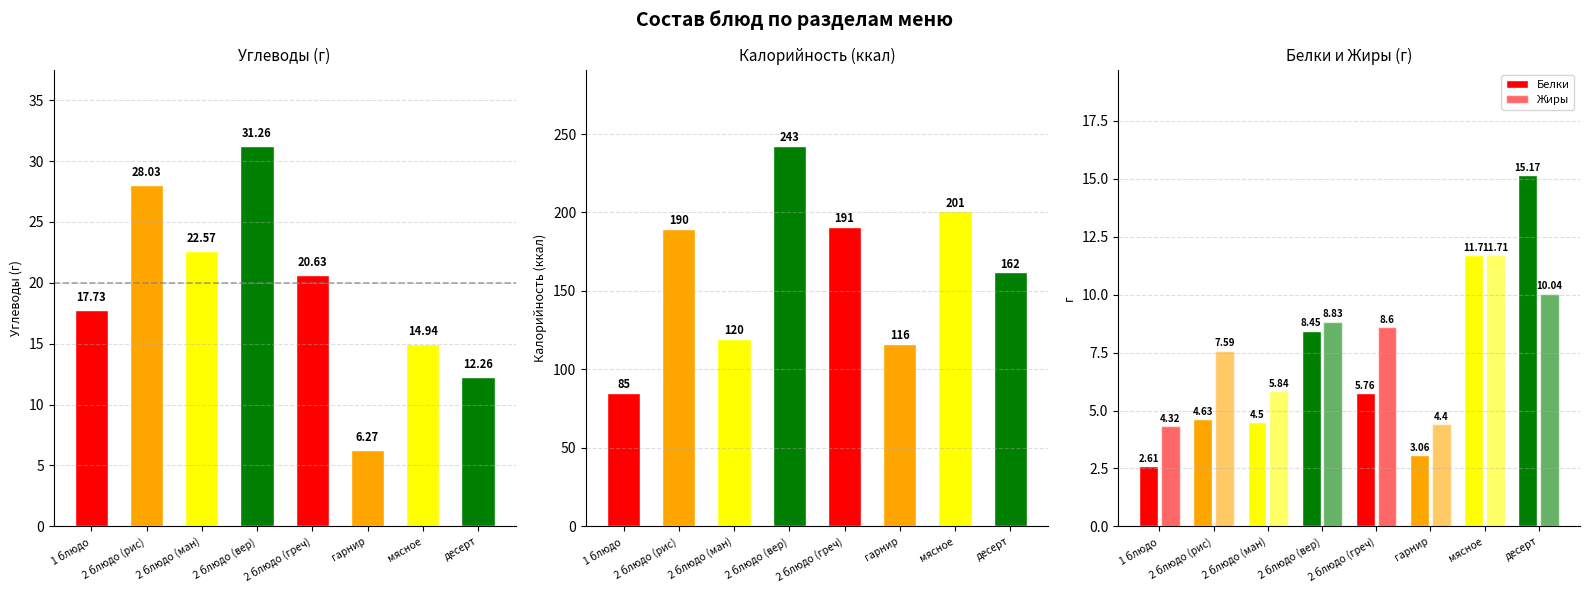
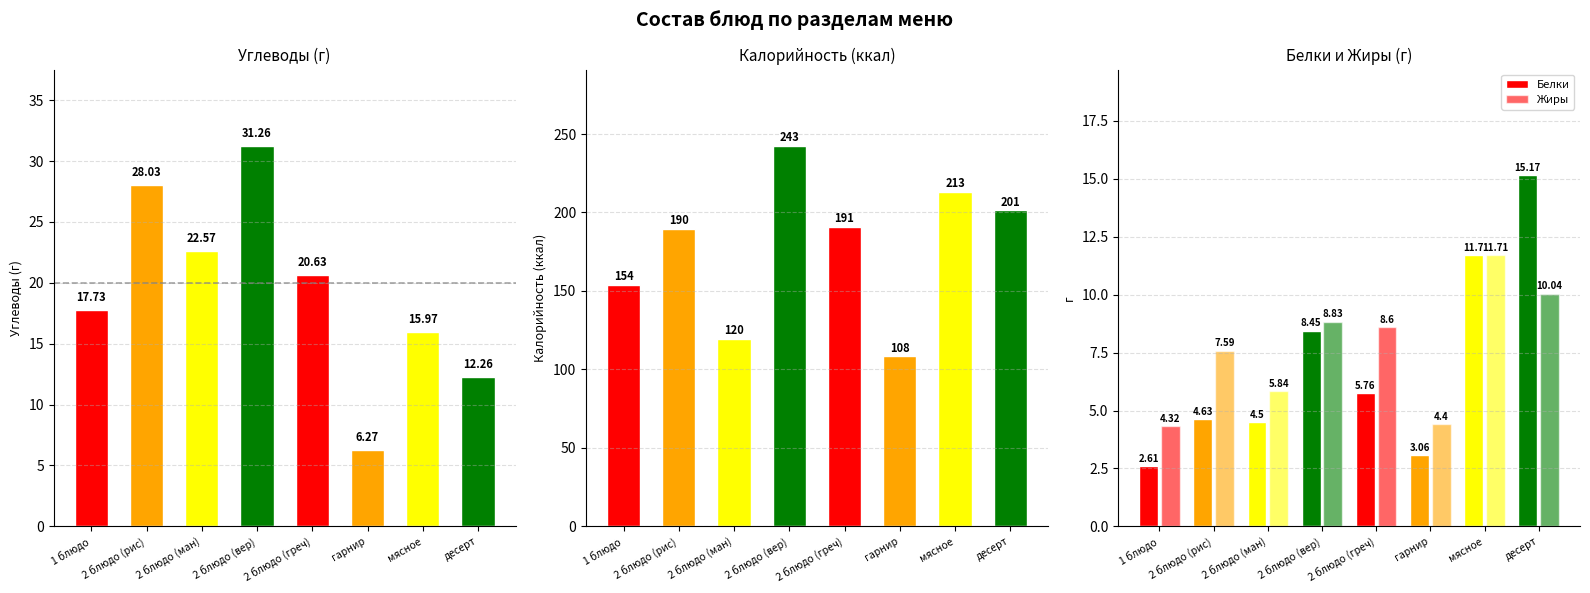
Углеводы (г), мясное: 14.94 -> 15.97
Калорийность (ккал), 1 блюдо: 85 -> 154
Калорийность (ккал), гарнир: 116 -> 108
Калорийность (ккал), мясное: 201 -> 213
Калорийность (ккал), десерт: 162 -> 201
